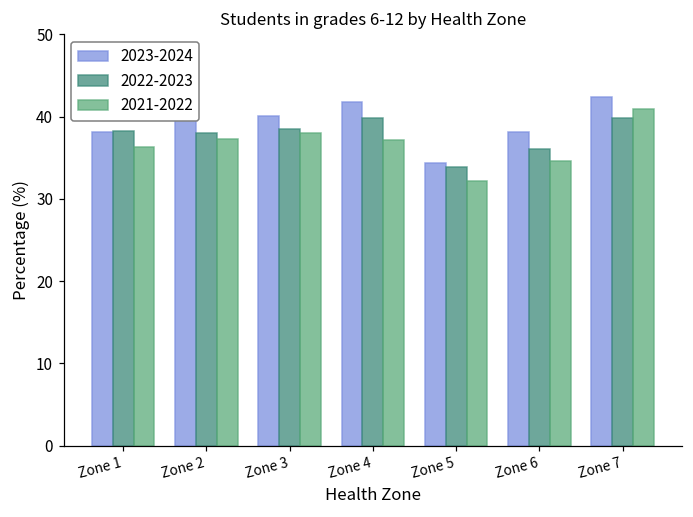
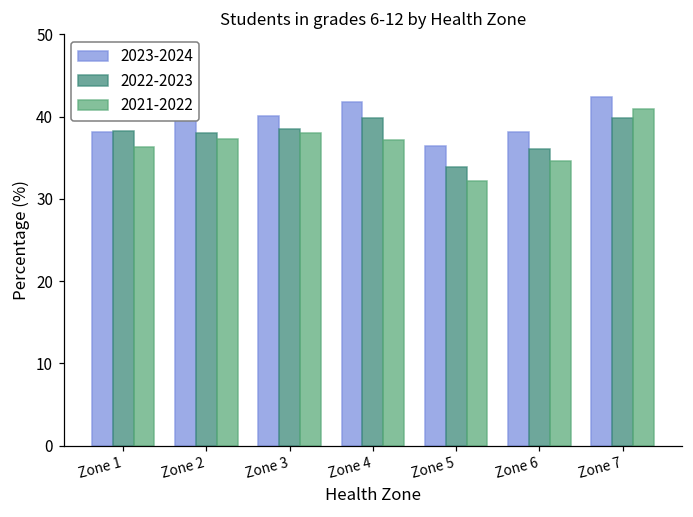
2023-2024, Zone 5: 34 -> 36
